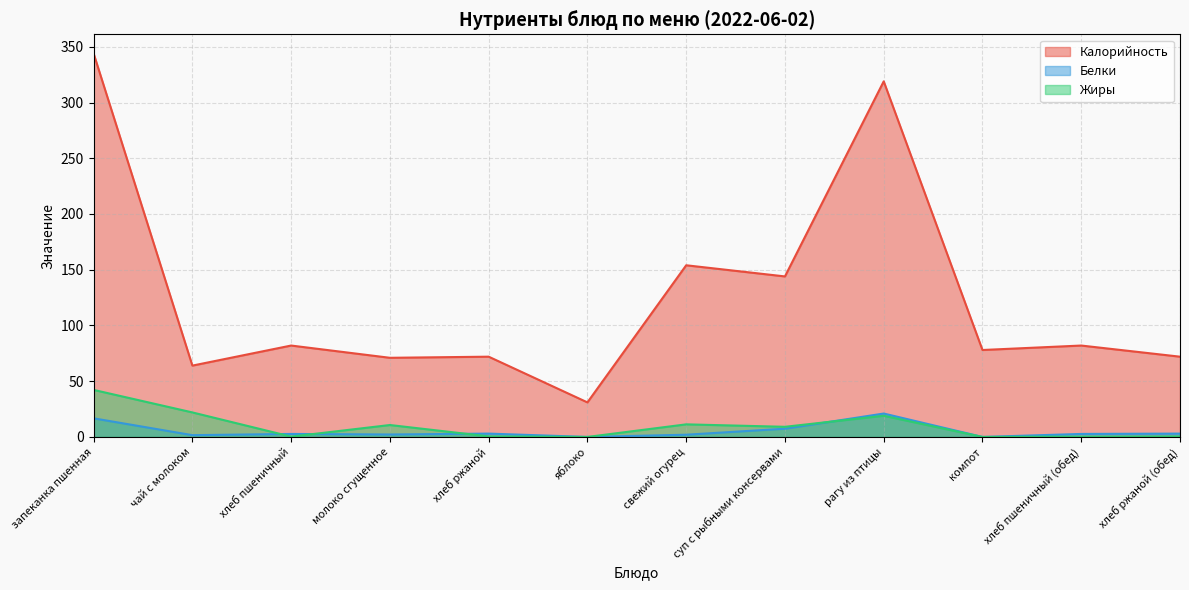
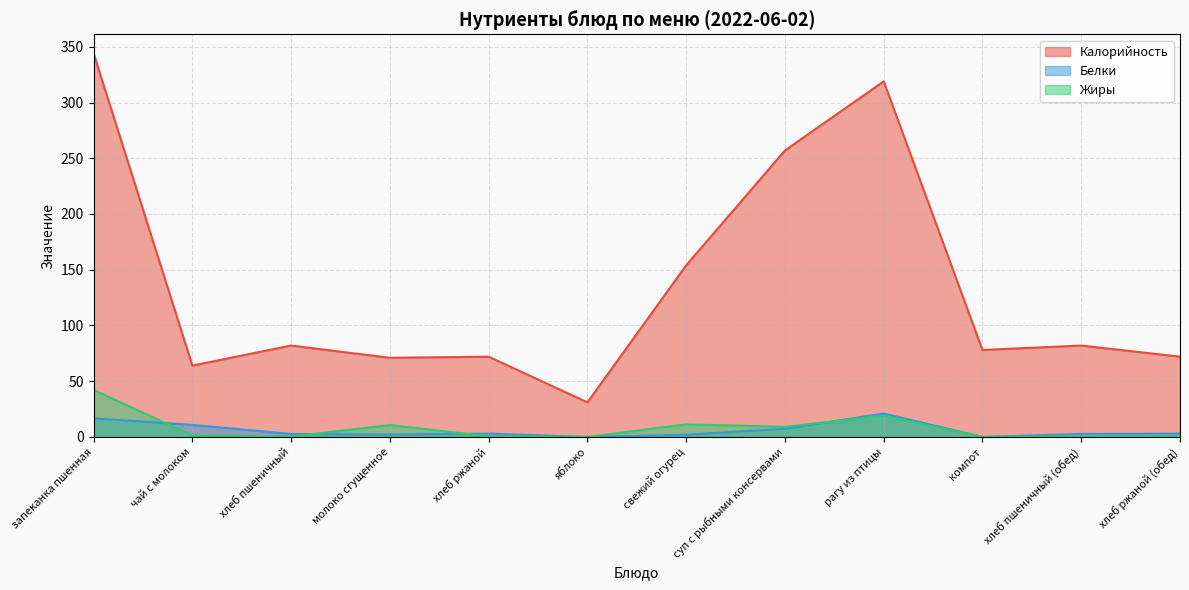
Белки, чай с молоком: 2 -> 11
Жиры, чай с молоком: 22 -> 1
Калорийность, суп с рыбными консервами: 144 -> 257
